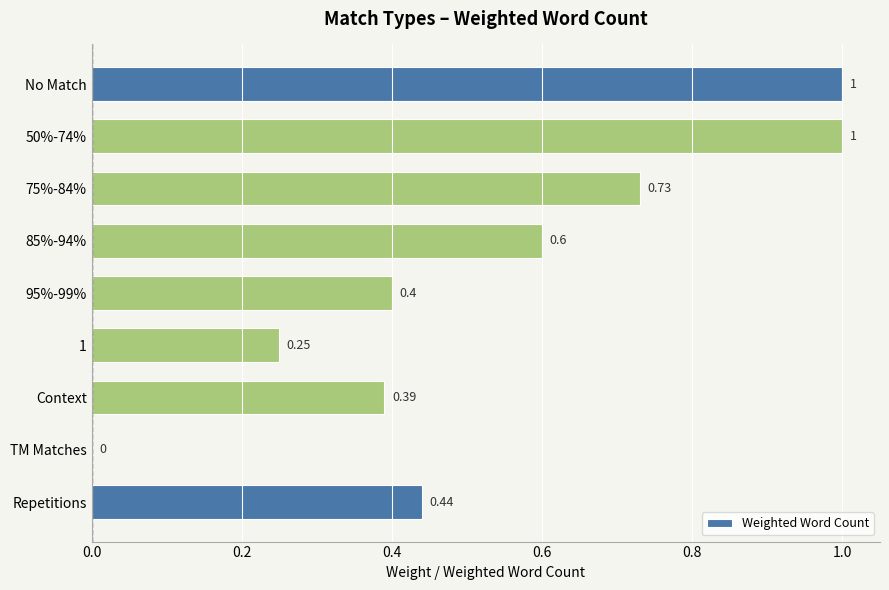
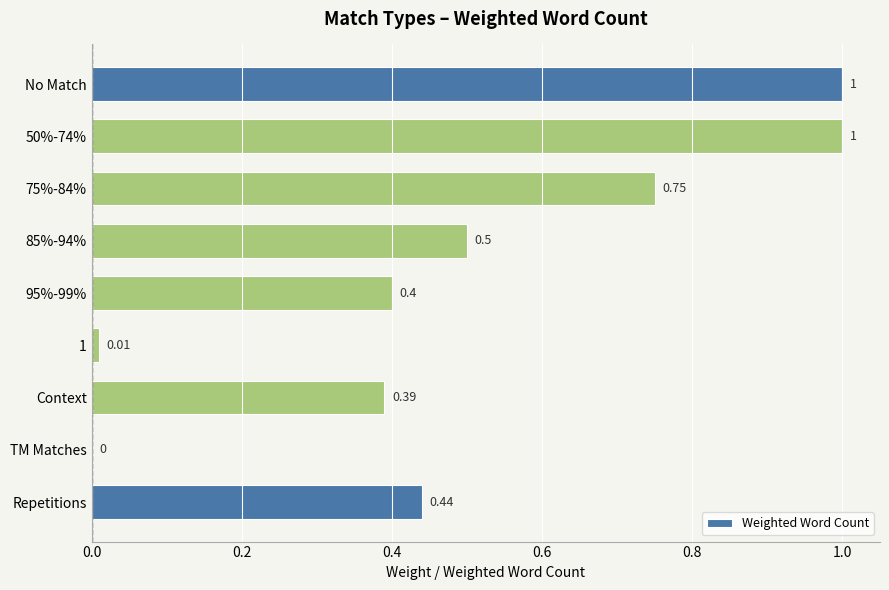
75%-84%: 0.73 -> 0.75
85%-94%: 0.6 -> 0.5
1: 0.25 -> 0.01
